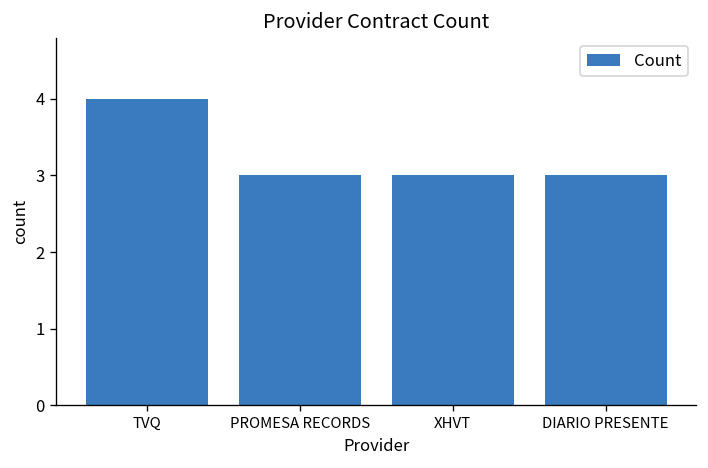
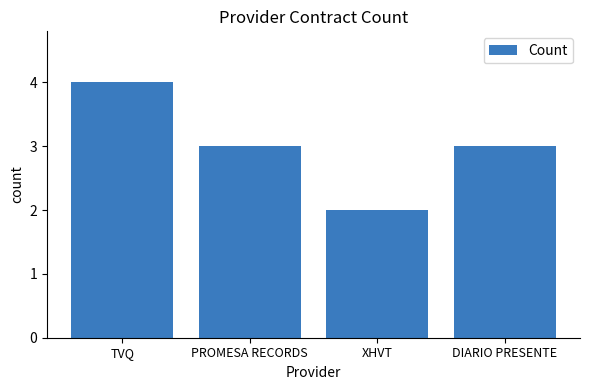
XHVT: 3 -> 2
